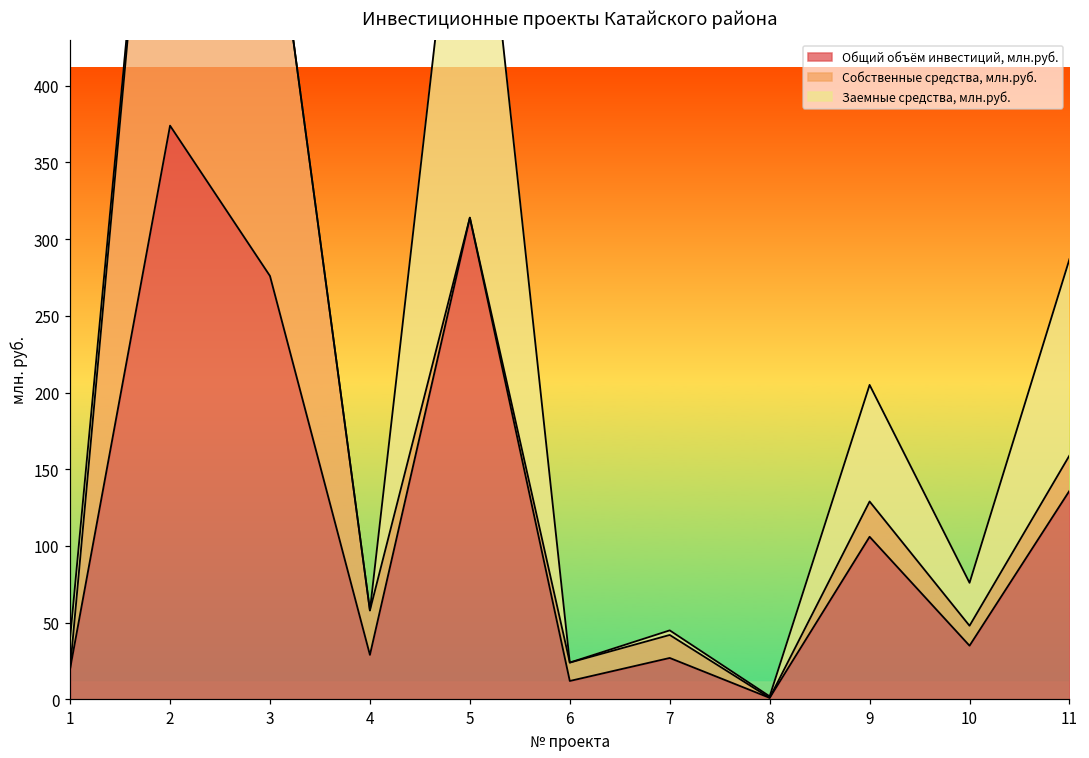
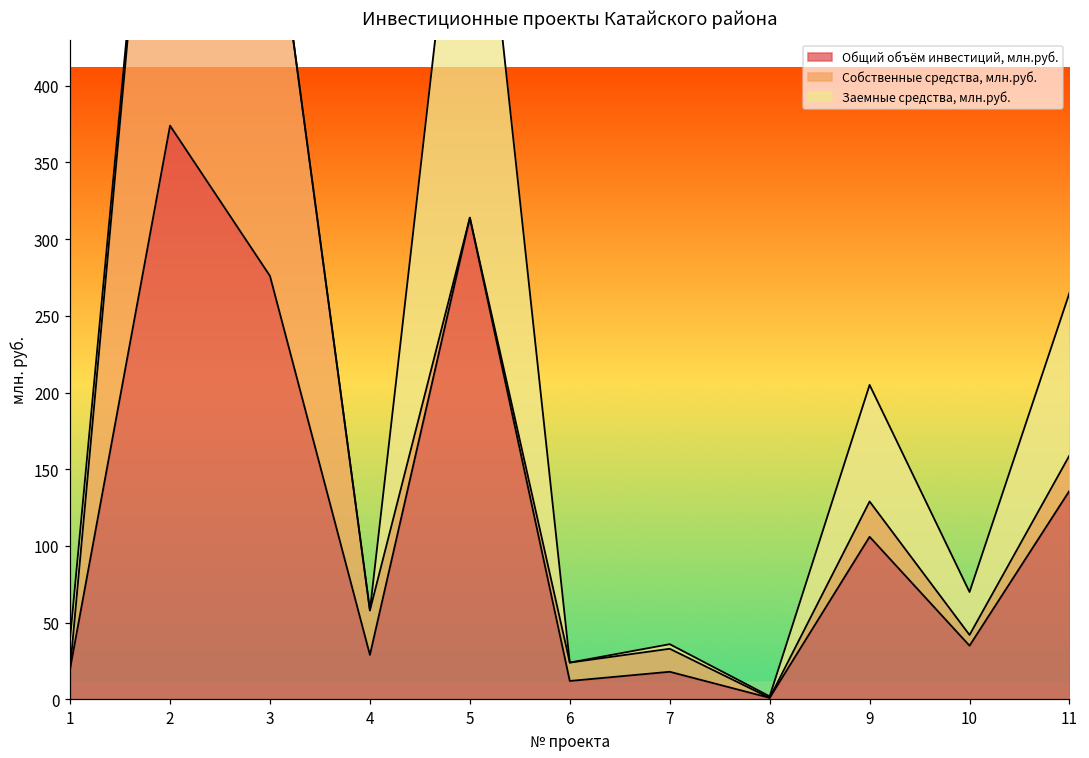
Общий объём инвестиций, млн.руб., 7: 27 -> 18
Собственные средства, млн.руб., 10: 13 -> 7
Заемные средства, млн.руб., 11: 128 -> 106
